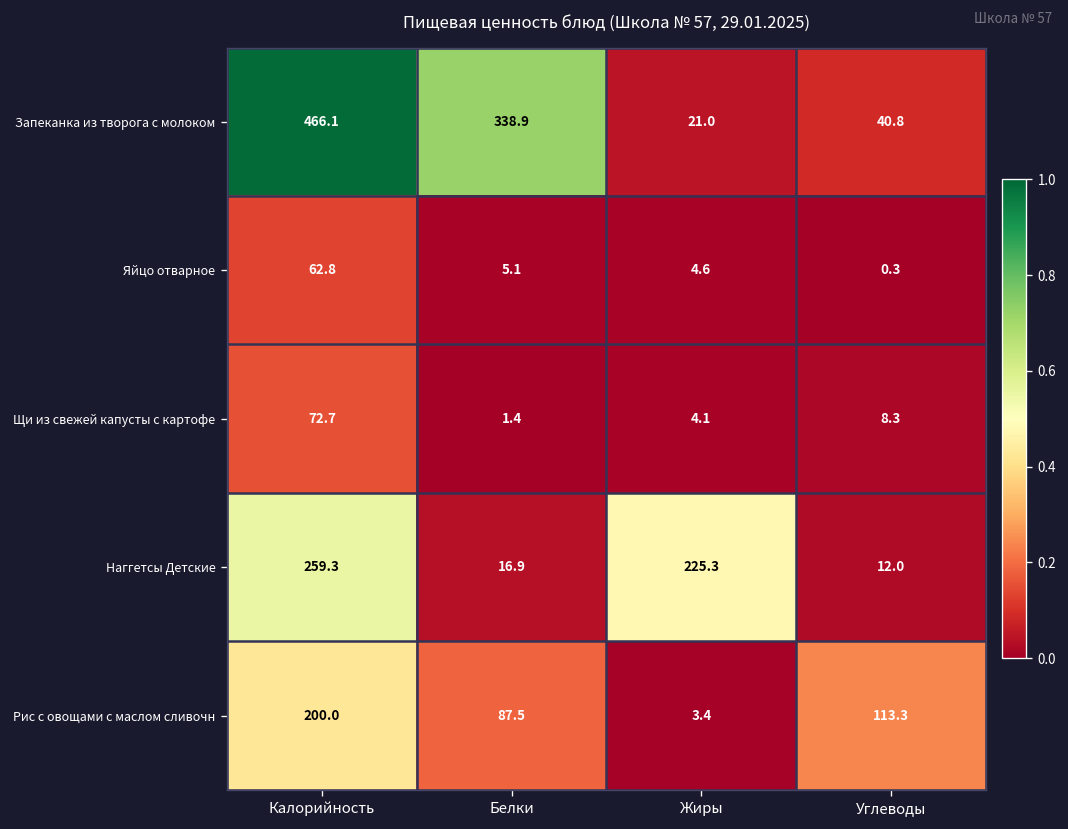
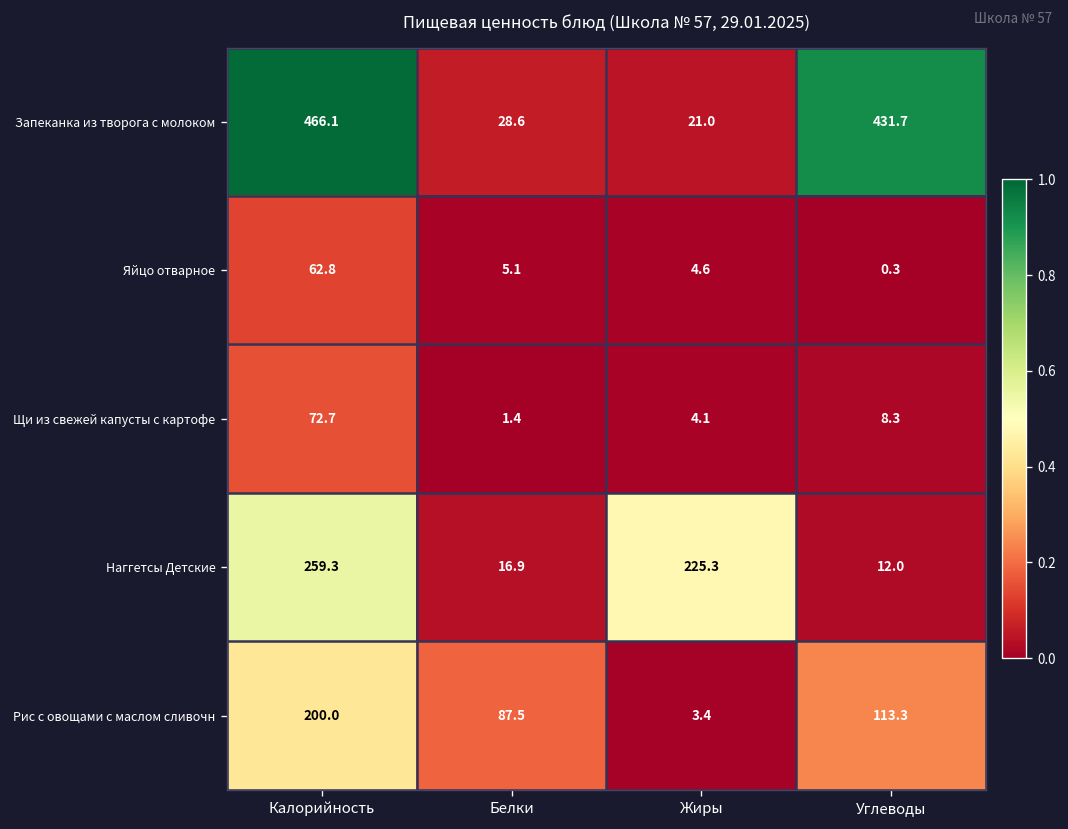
Запеканка из творога с молоком, Белки: 338.9 -> 28.6
Запеканка из творога с молоком, Углеводы: 40.8 -> 431.7
